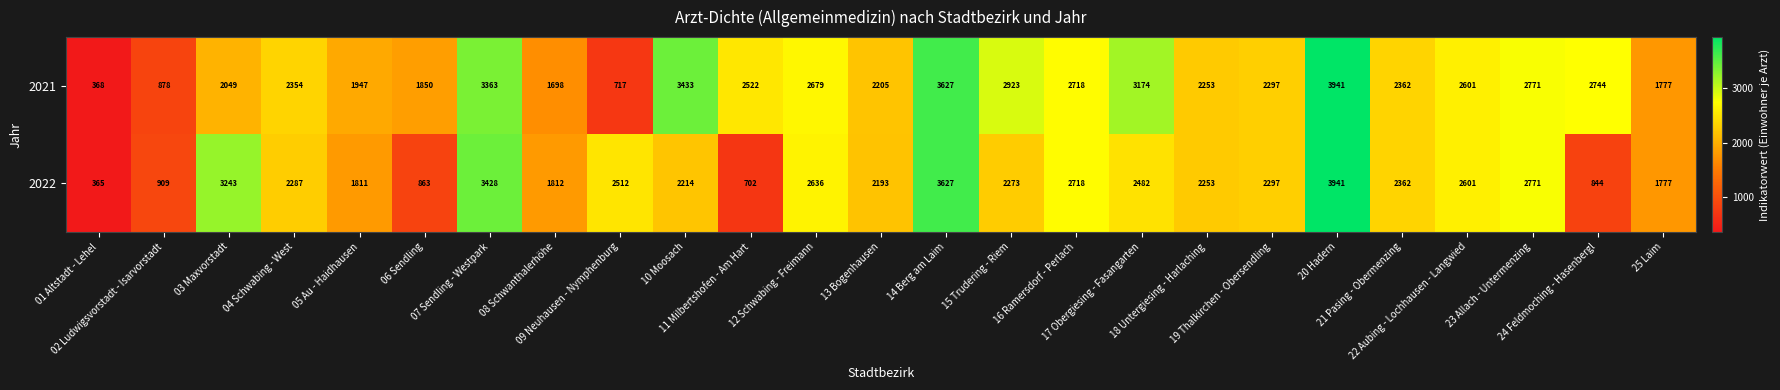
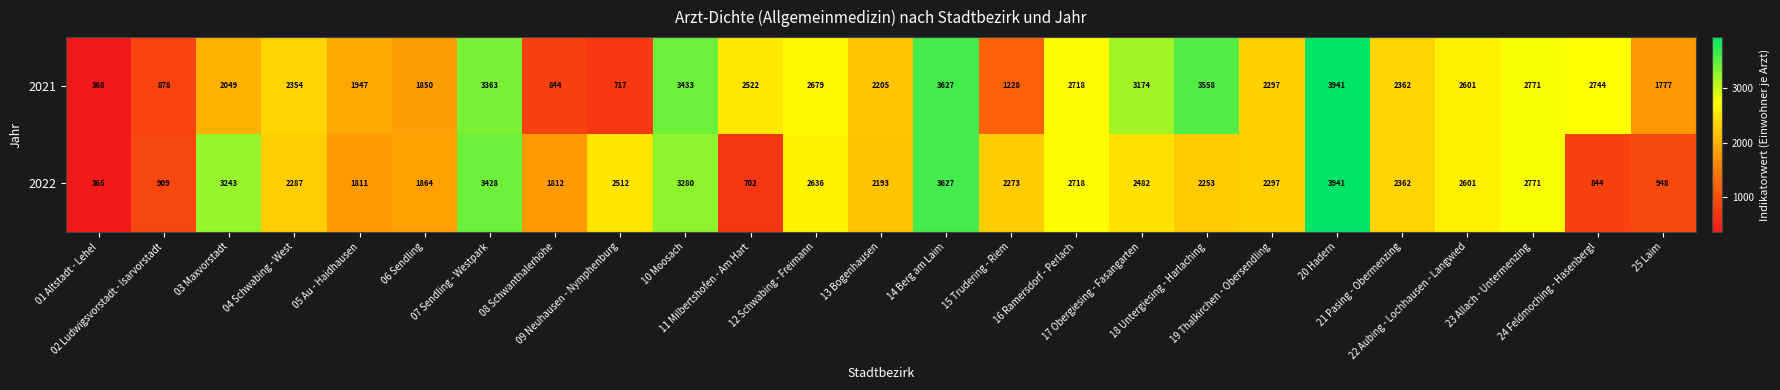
2021, 08 Schwanthalerhöhe: 1698 -> 844
2021, 15 Trudering - Riem: 2923 -> 1228
2021, 18 Untergiesing - Harlaching: 2253 -> 3558
2022, 06 Sendling: 863 -> 1864
2022, 10 Moosach: 2214 -> 3280
2022, 25 Laim: 1777 -> 948
